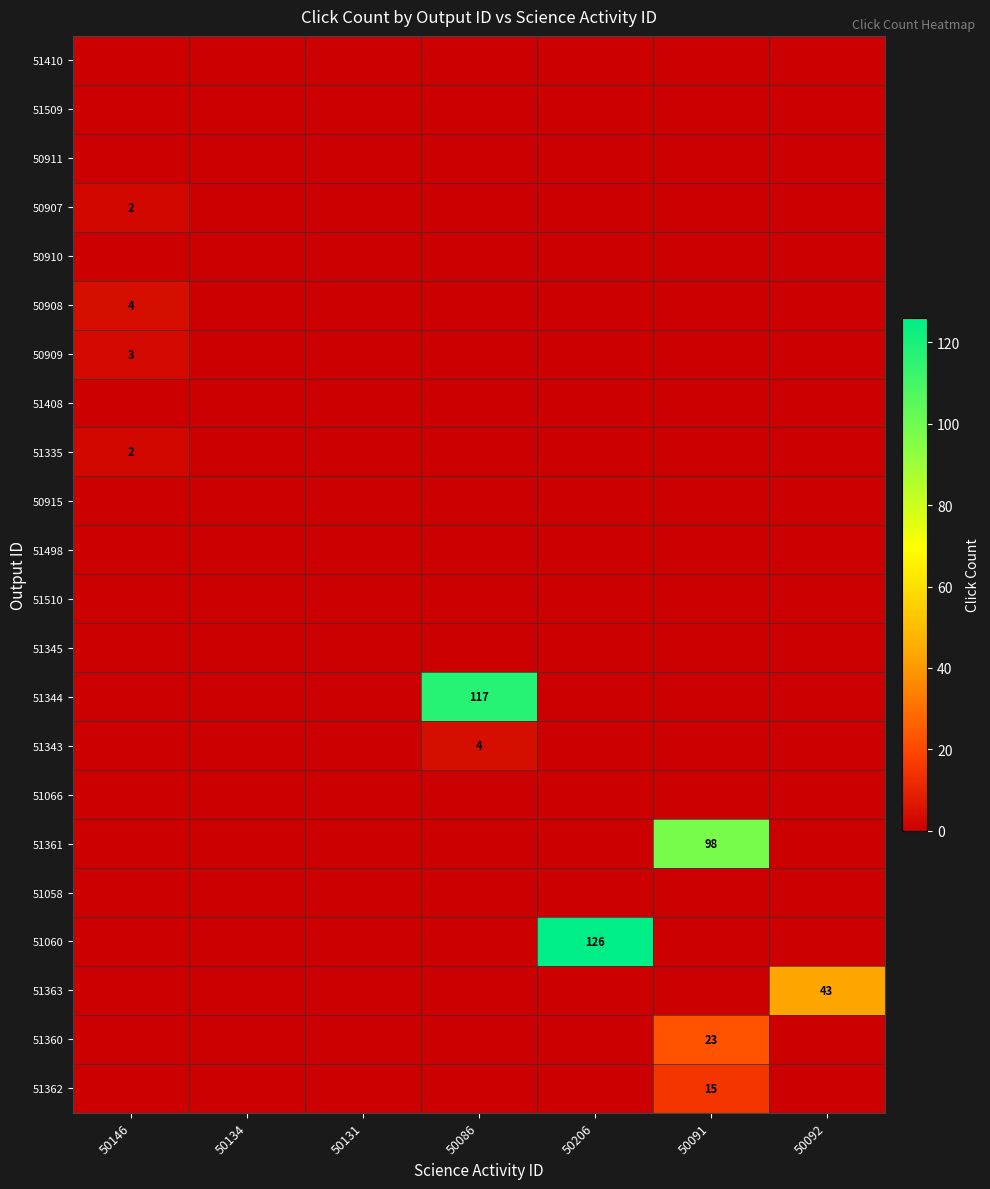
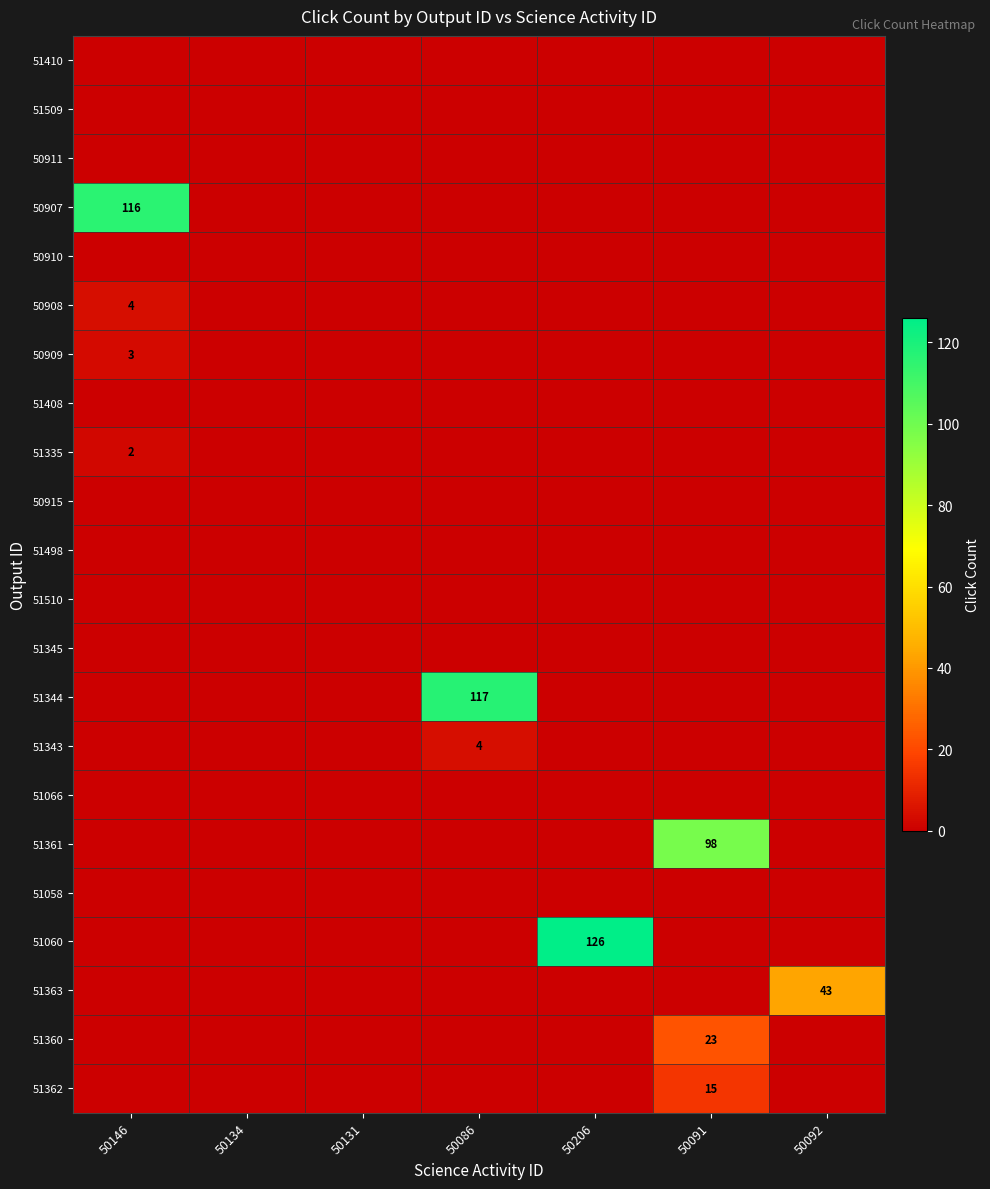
50907, 50146: 2 -> 116
